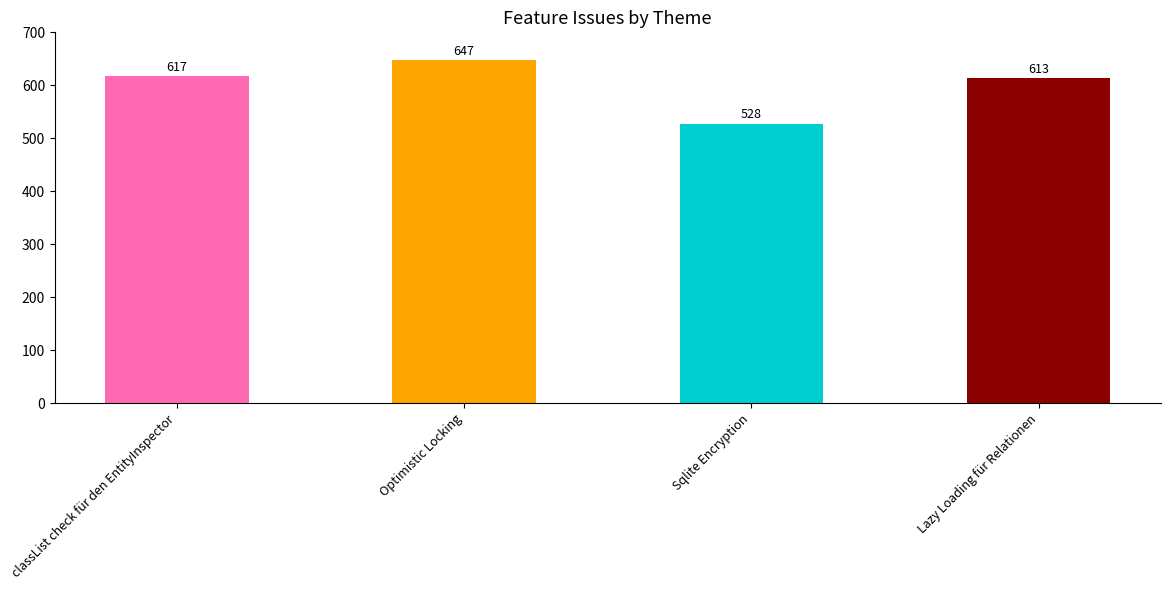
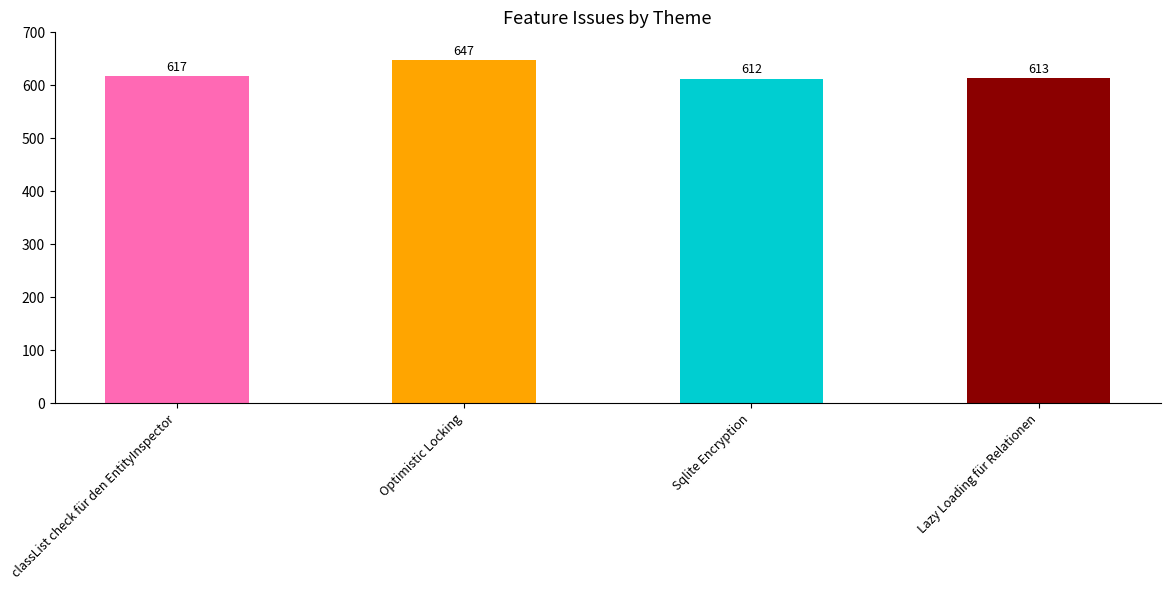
Sqlite Encryption: 528 -> 612
